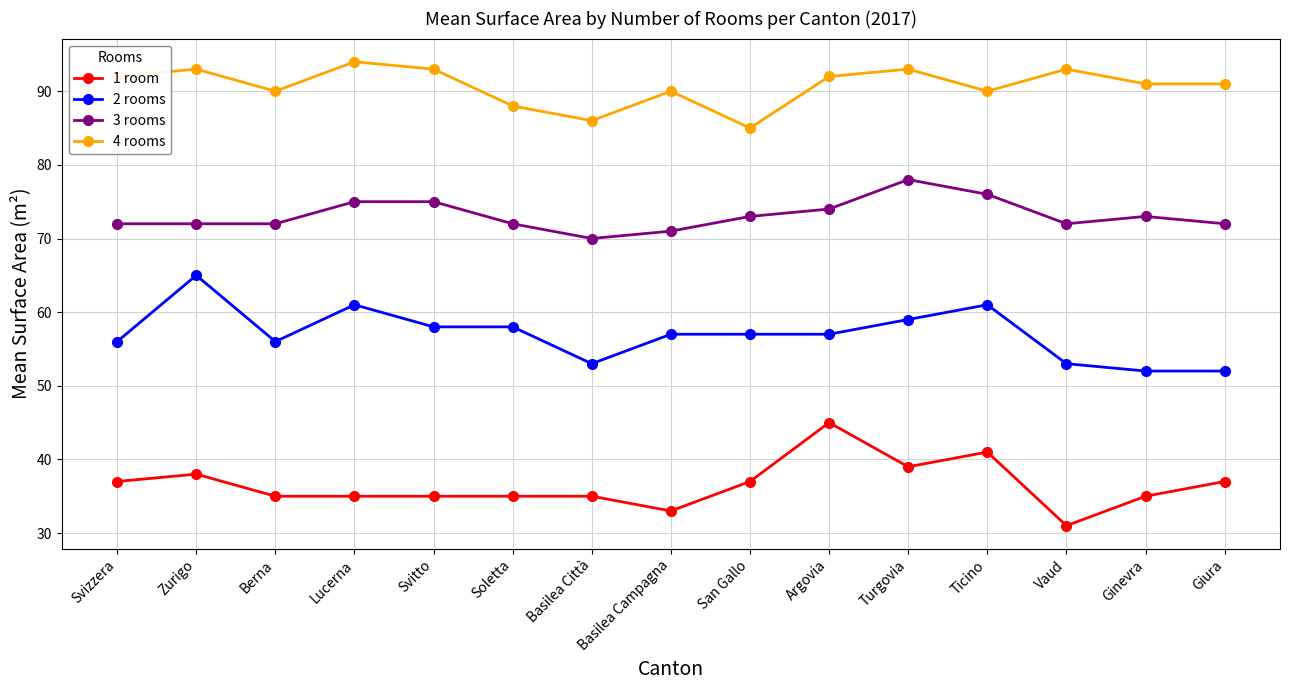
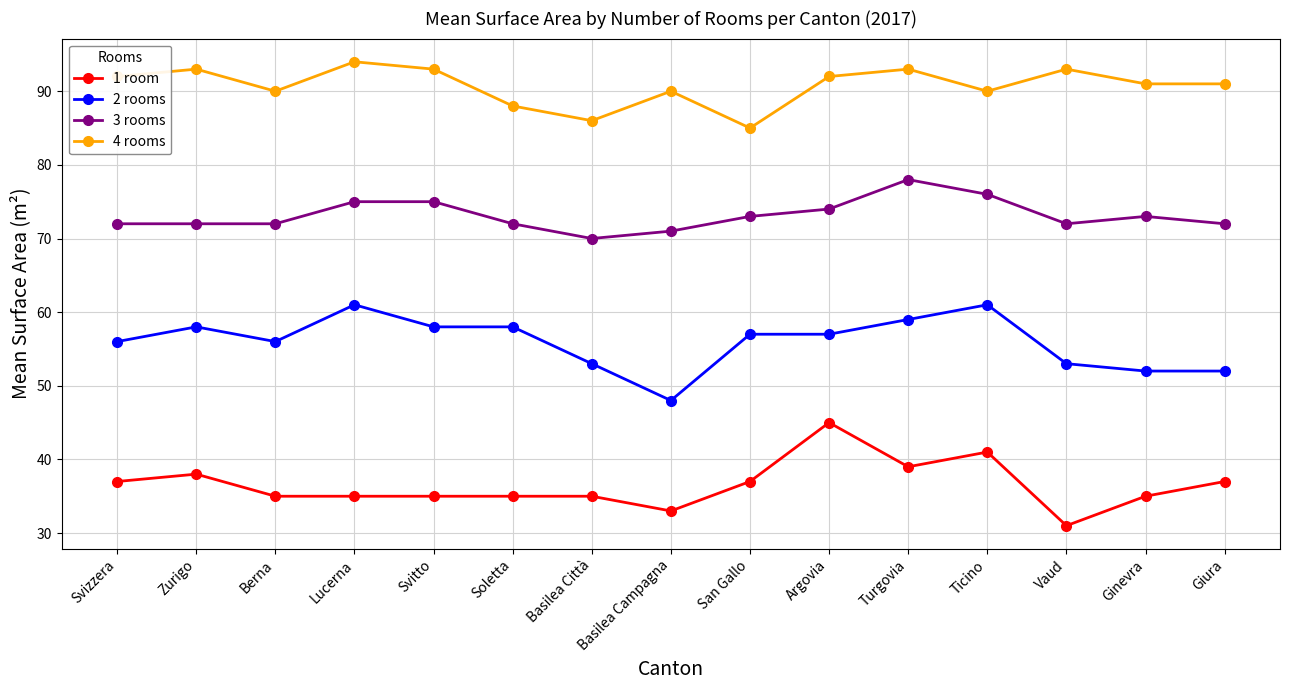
2 rooms, Zurigo: 65 -> 58
2 rooms, Basilea Campagna: 57 -> 48
